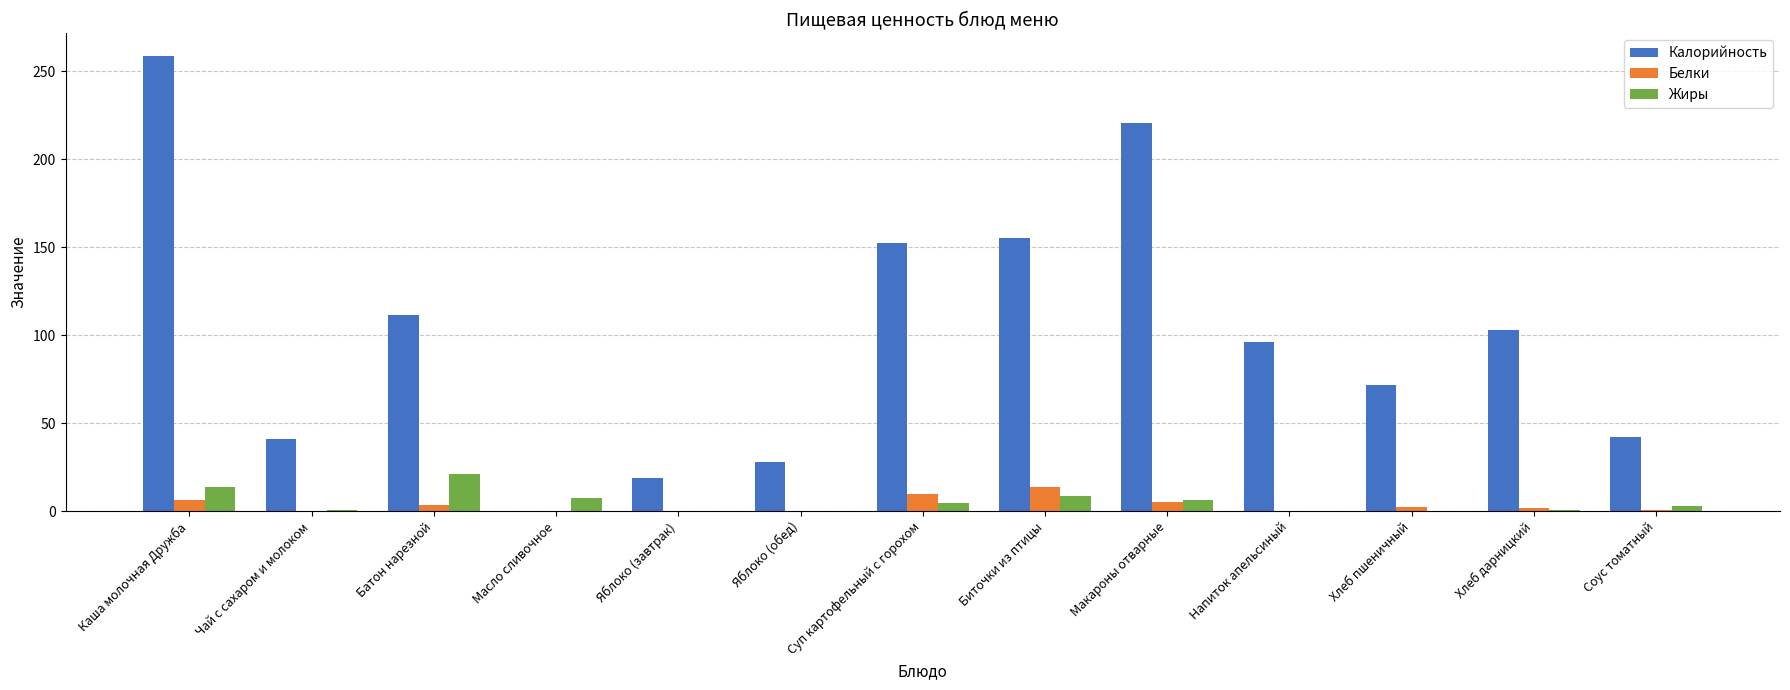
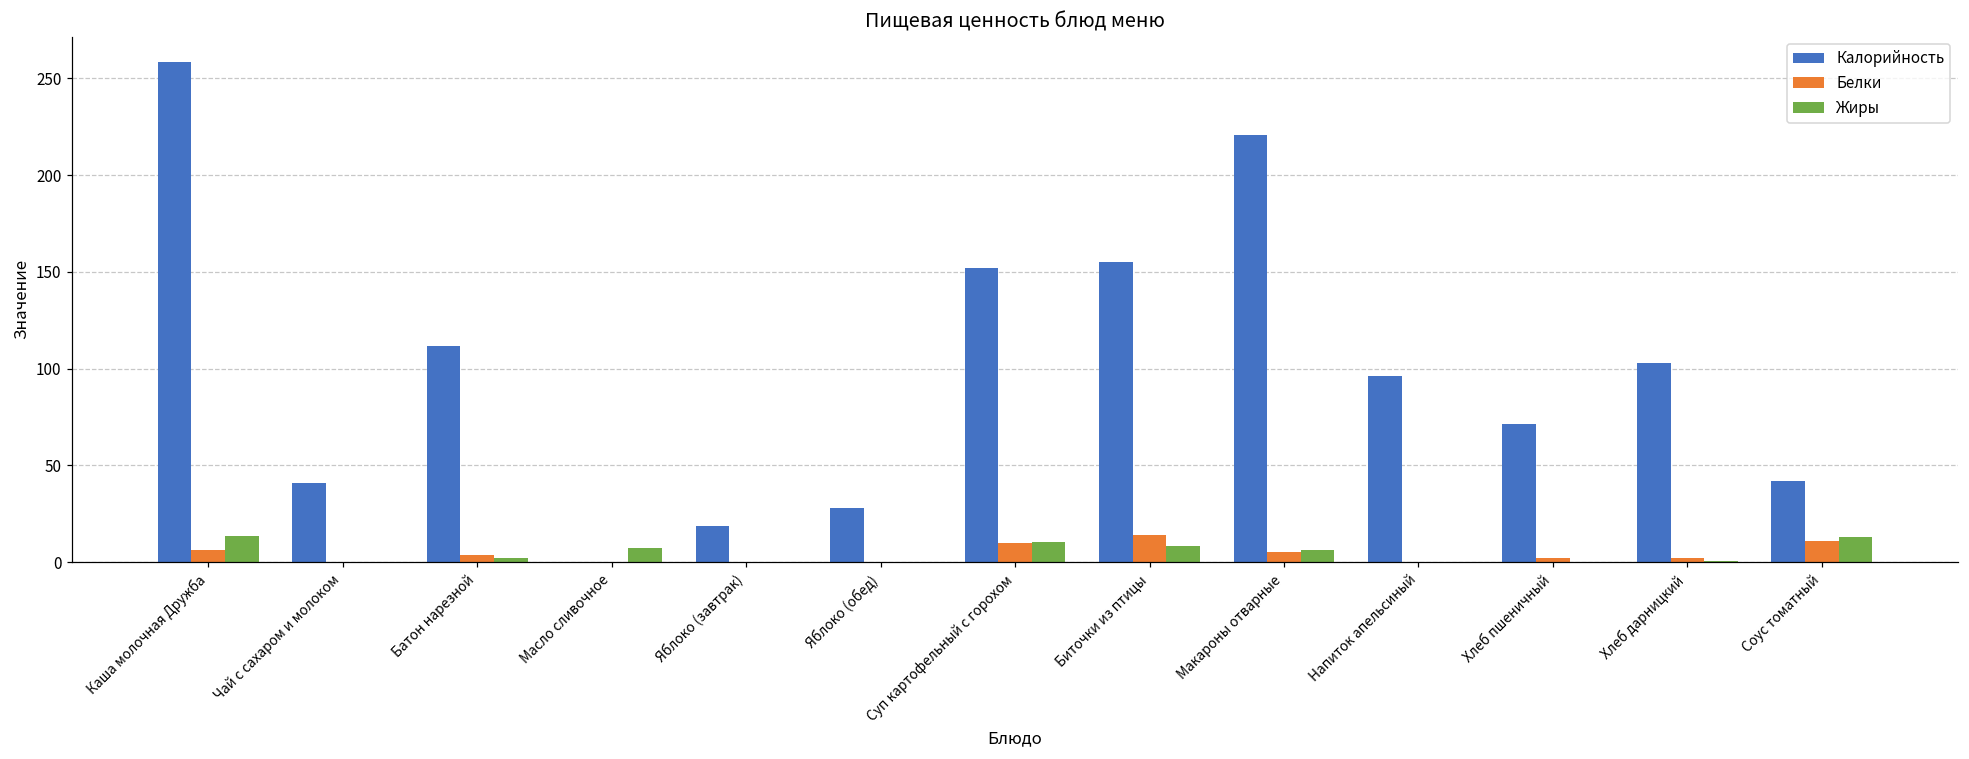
Жиры, Батон нарезной: 21 -> 2
Жиры, Суп картофельный с горохом: 5 -> 10
Белки, Соус томатный: 1 -> 11
Жиры, Соус томатный: 3 -> 13
